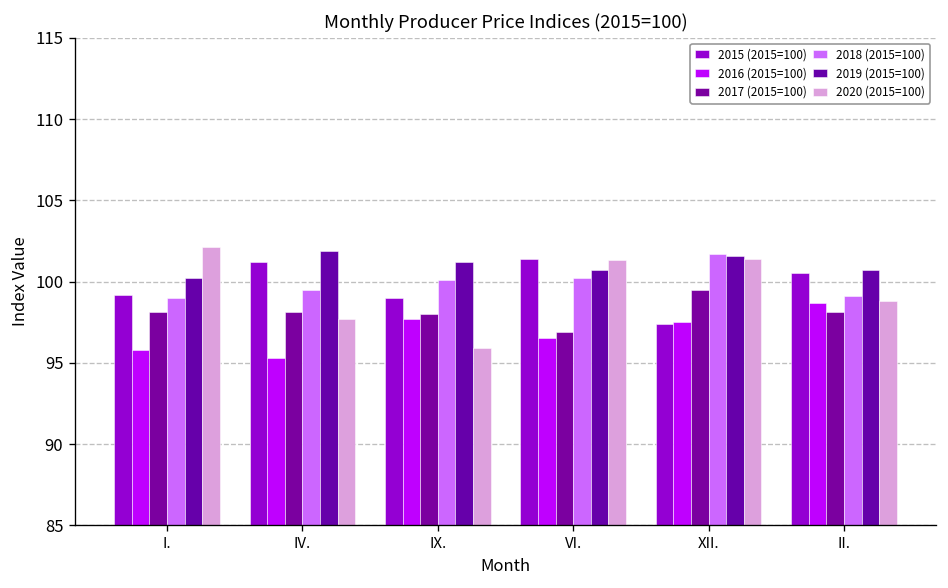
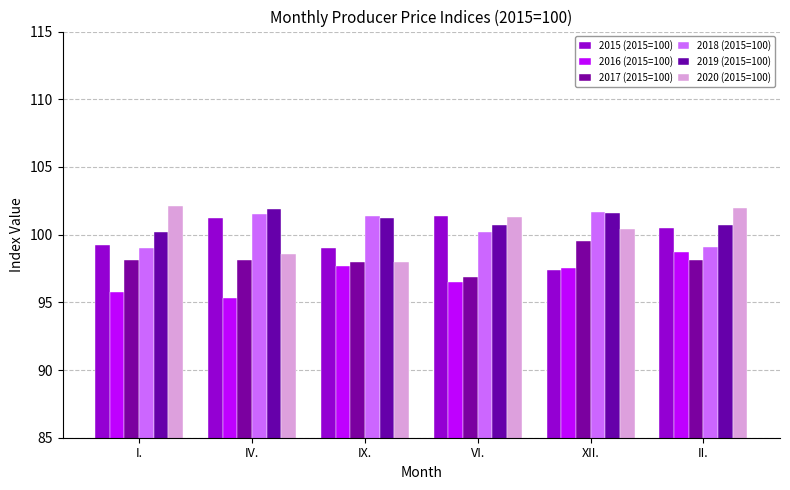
2018 (2015=100), IV.: 99.5 -> 101.5
2020 (2015=100), IV.: 97.7 -> 98.6
2018 (2015=100), IX.: 100.1 -> 101.4
2020 (2015=100), IX.: 95.9 -> 98.0
2020 (2015=100), XII.: 101.4 -> 100.4
2020 (2015=100), II.: 98.8 -> 102.0
